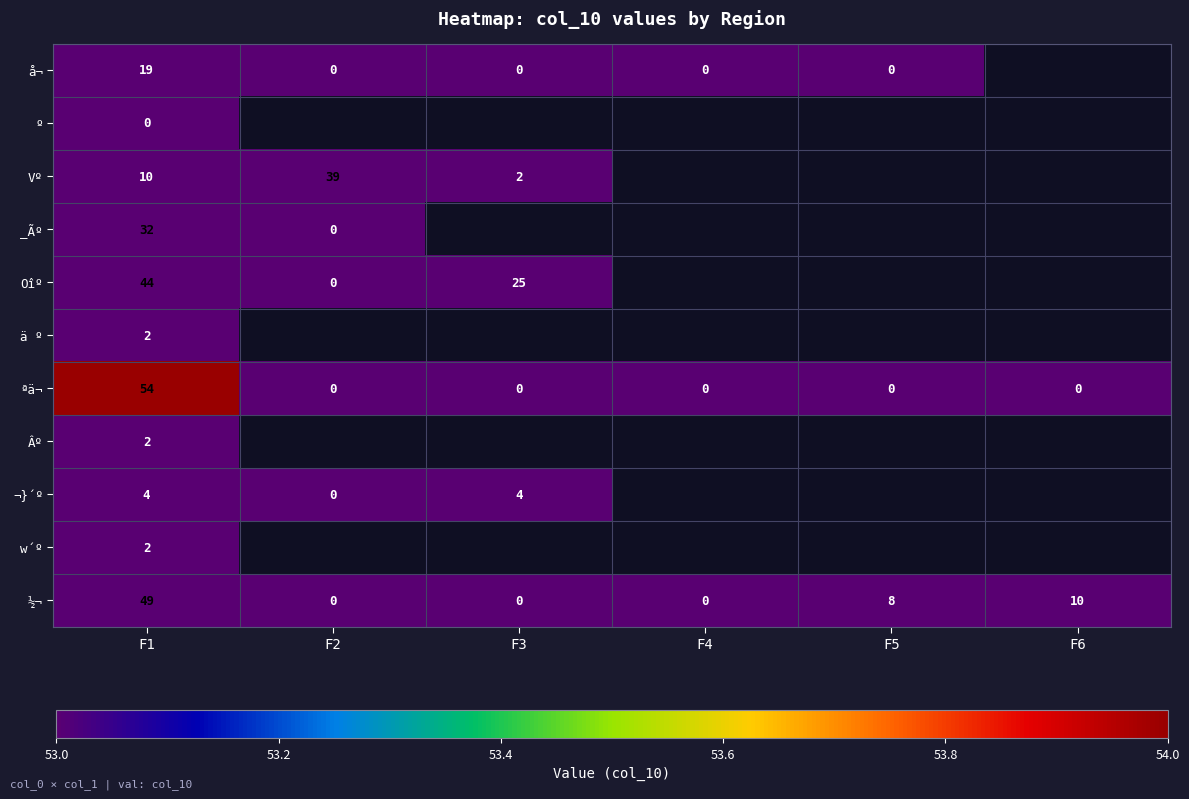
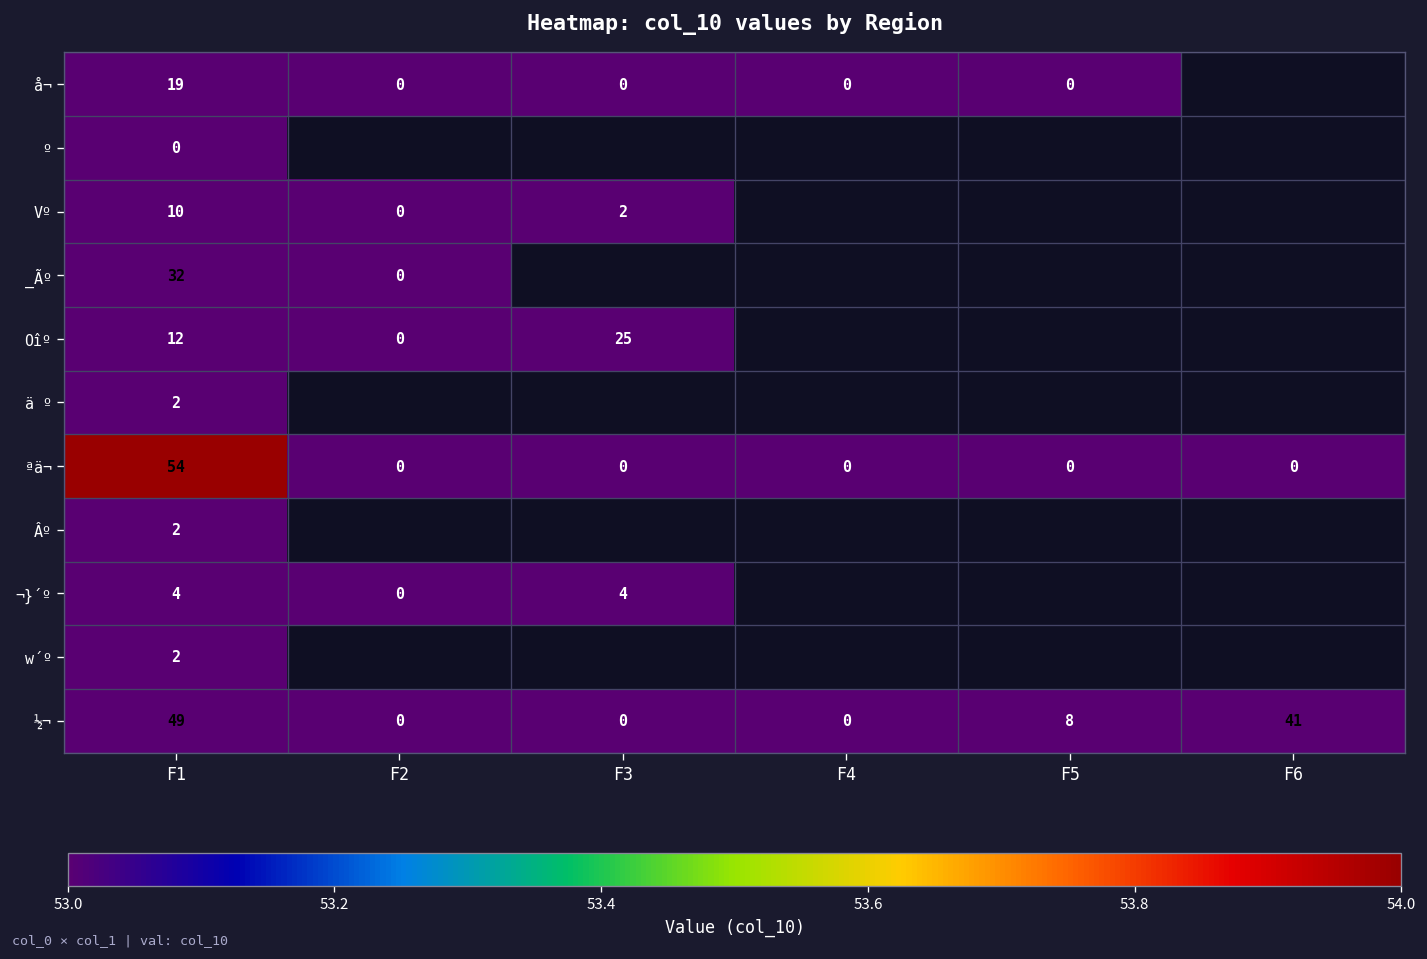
Vº, F2: 39 -> 0
Oîº, F1: 44 -> 12
½¬, F6: 10 -> 41
